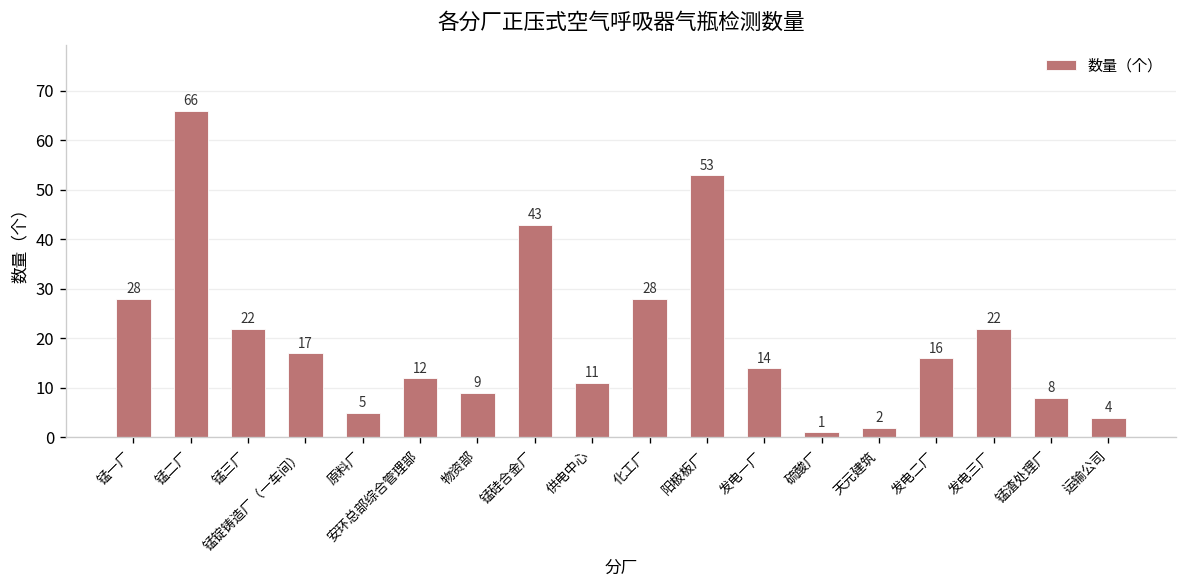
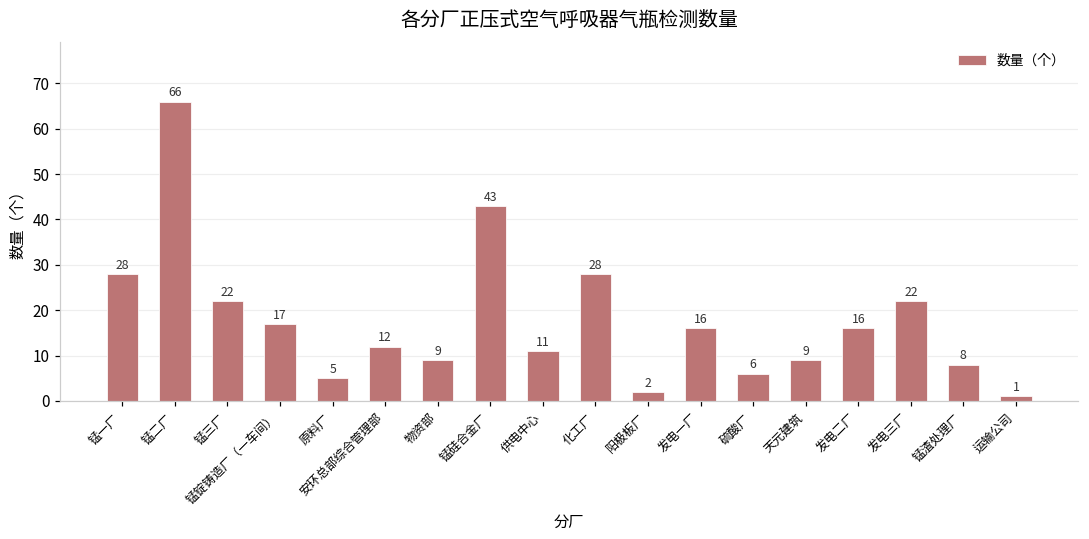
阳极板厂: 53 -> 2
发电一厂: 14 -> 16
硫酸厂: 1 -> 6
天元建筑: 2 -> 9
运输公司: 4 -> 1
